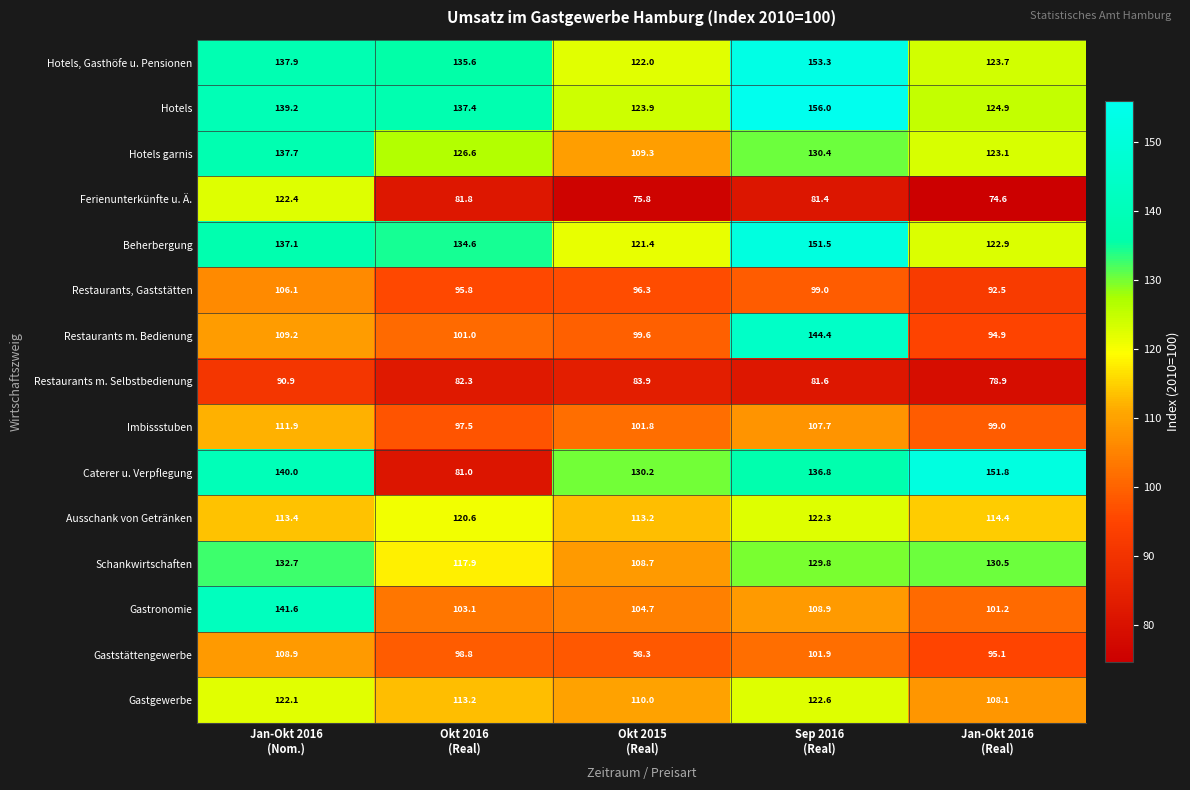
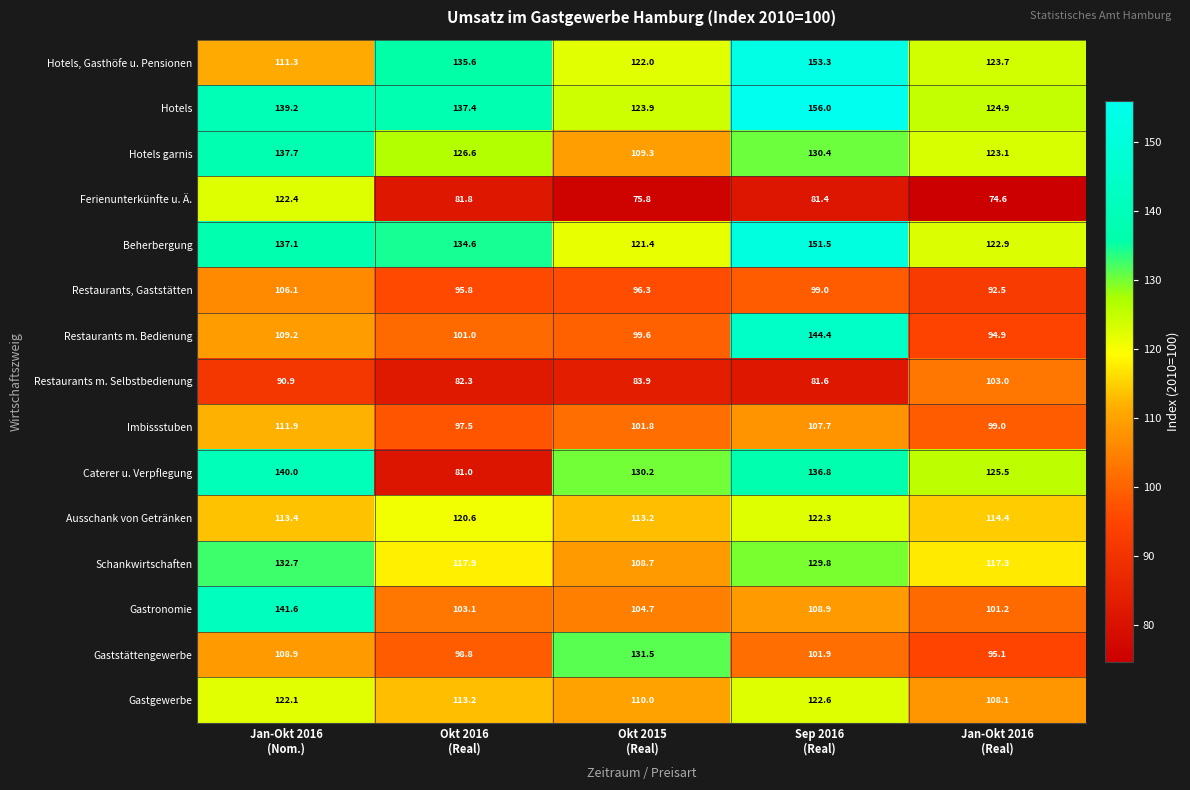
Hotels, Gasthöfe u. Pensionen, Jan-Okt 2016 (Nom.): 137.9 -> 111.3
Restaurants m. Selbstbedienung, Jan-Okt 2016 (Real): 78.9 -> 103.0
Caterer u. Verpflegung, Jan-Okt 2016 (Real): 151.8 -> 125.5
Schankwirtschaften, Jan-Okt 2016 (Real): 130.5 -> 117.3
Gaststättengewerbe, Okt 2015 (Real): 98.3 -> 131.5
